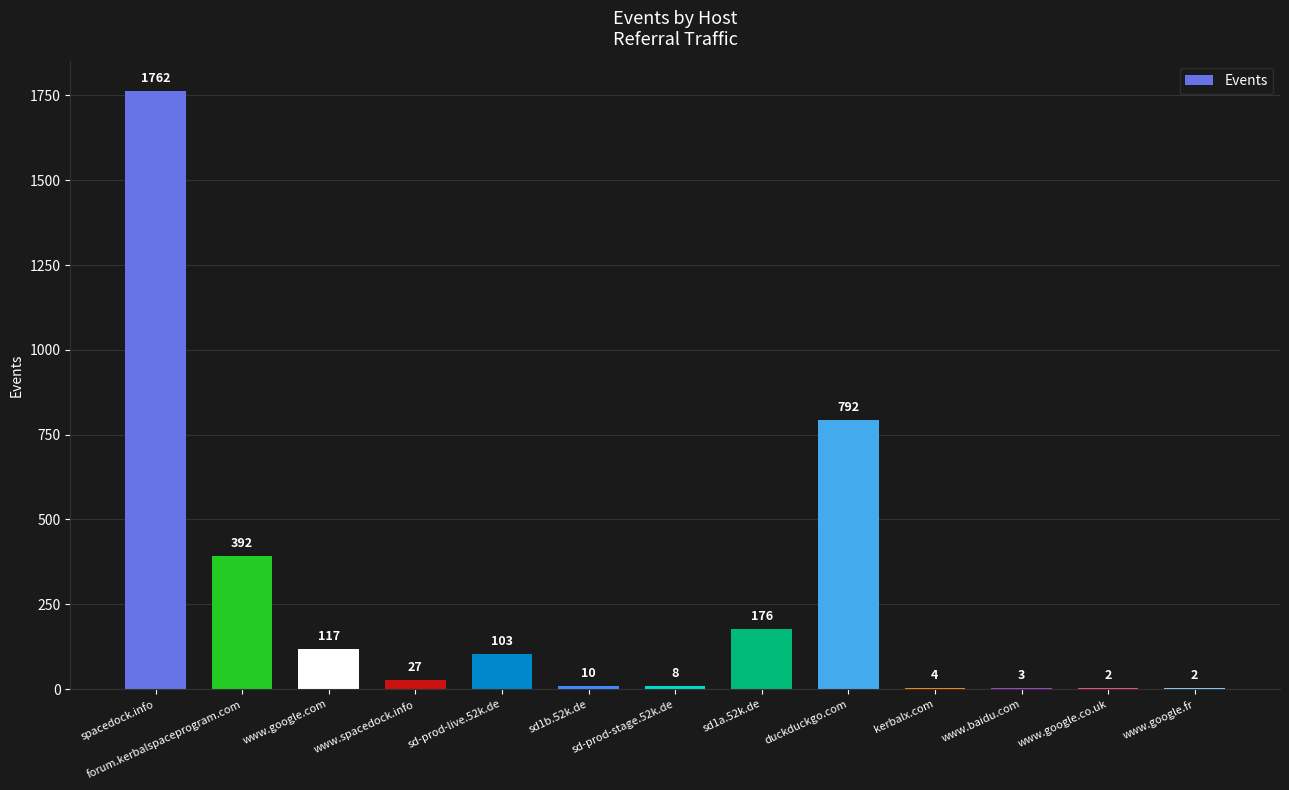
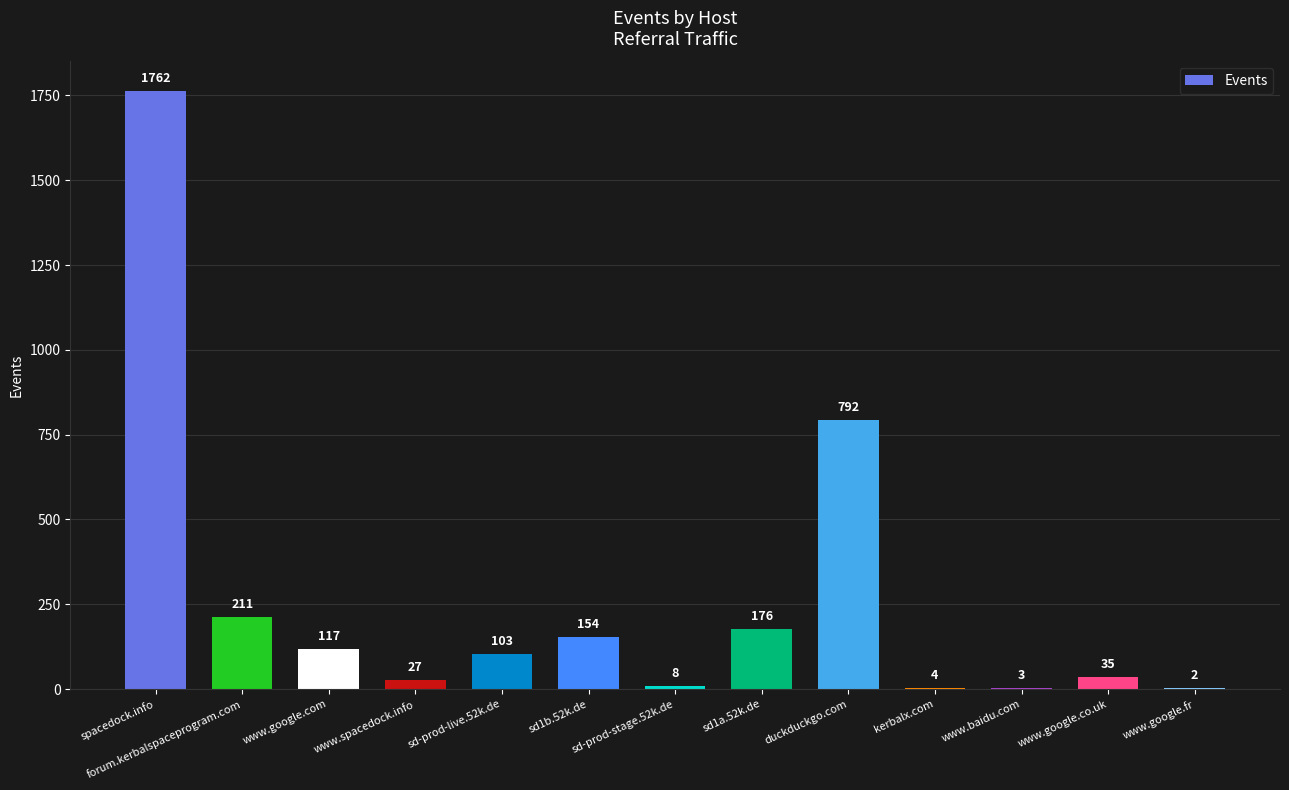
forum.kerbalspaceprogram.com: 392 -> 211
sd1b.52k.de: 10 -> 154
www.google.co.uk: 2 -> 35
